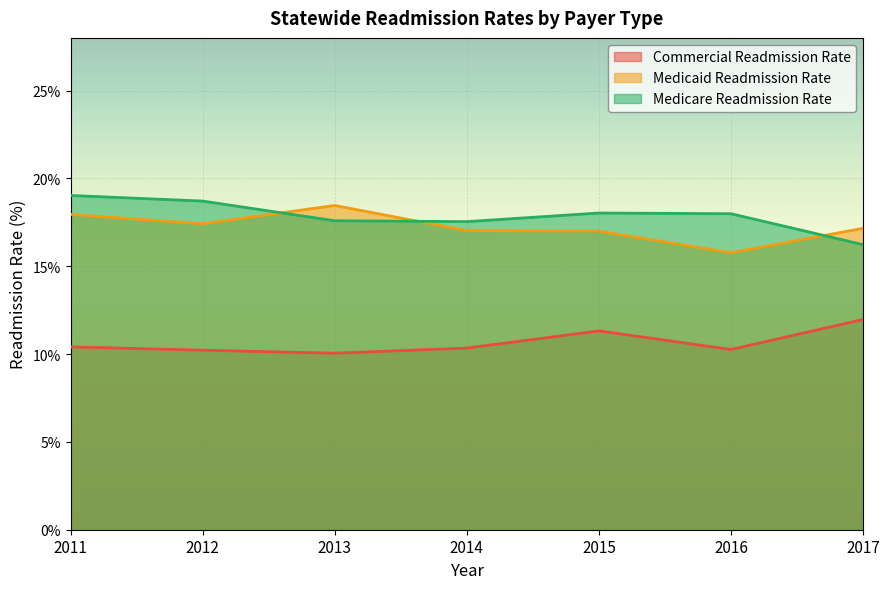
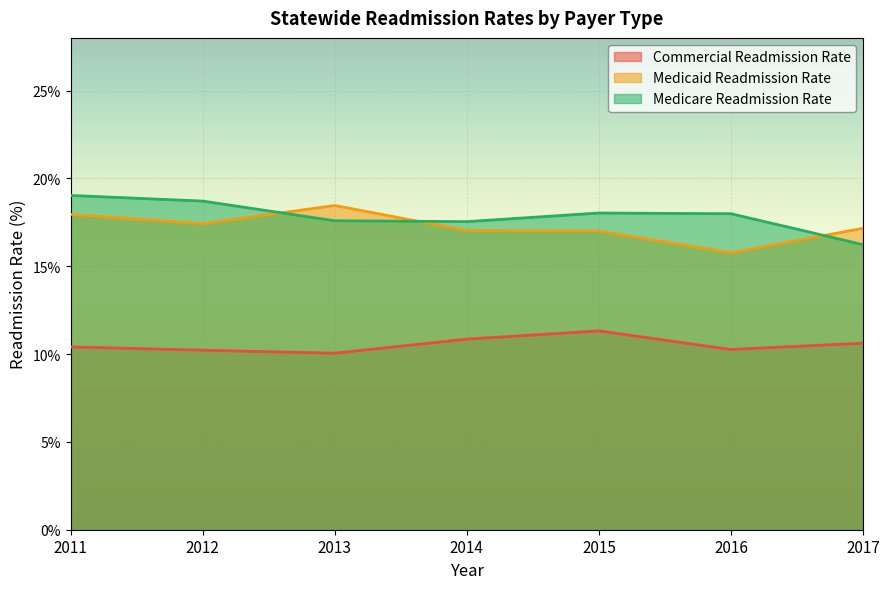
Commercial Readmission Rate, 2014: 10.3% -> 10.9%
Commercial Readmission Rate, 2017: 12.0% -> 10.6%
